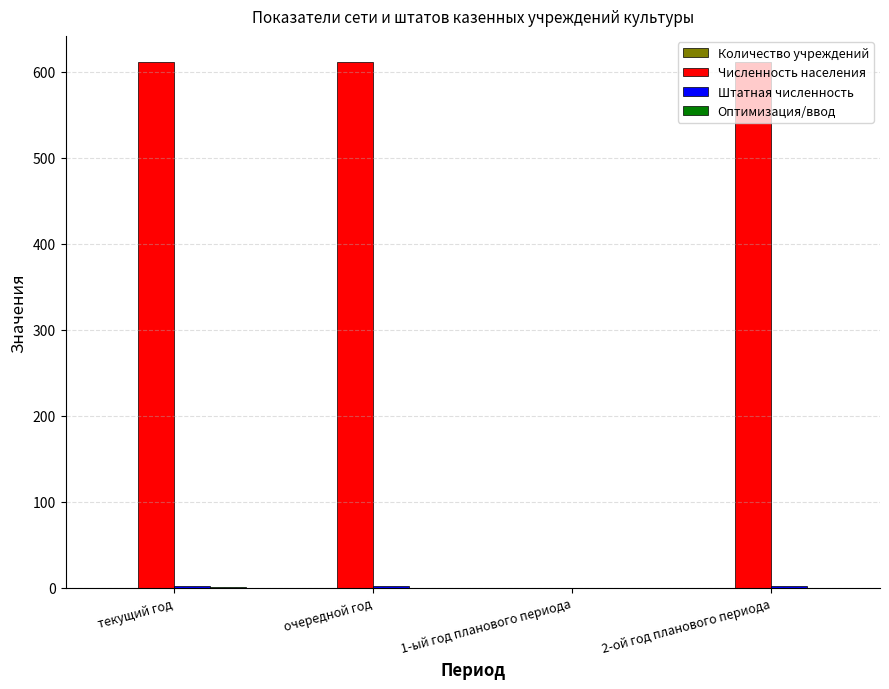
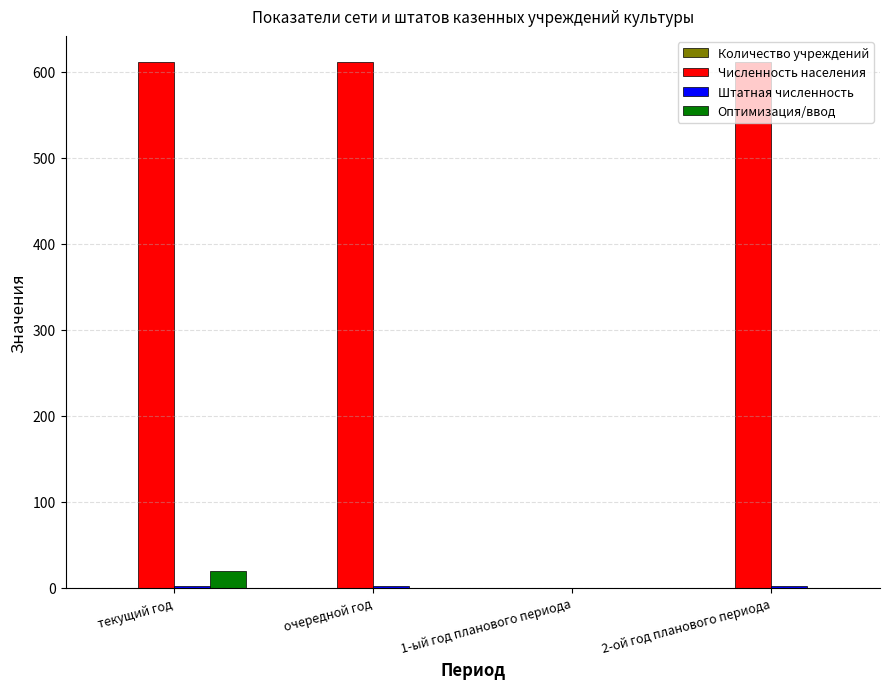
Оптимизация/ввод, текущий год: 0 -> 20
